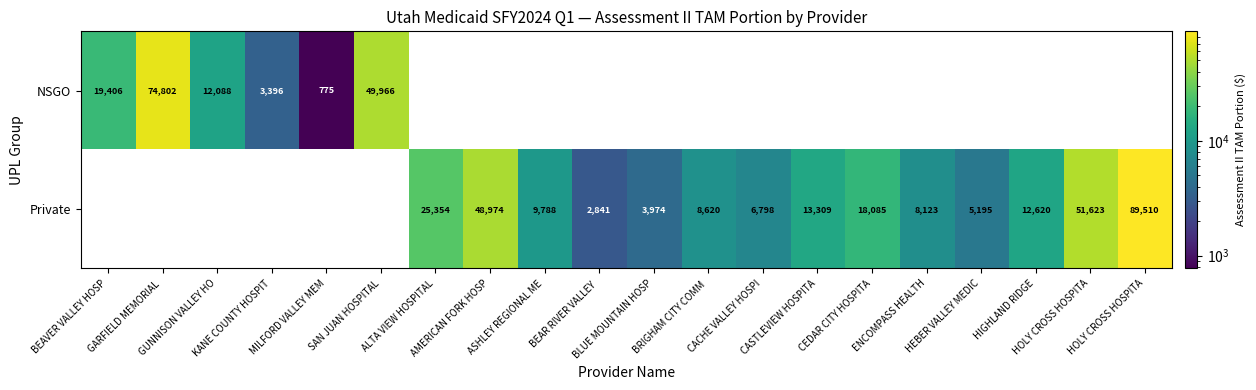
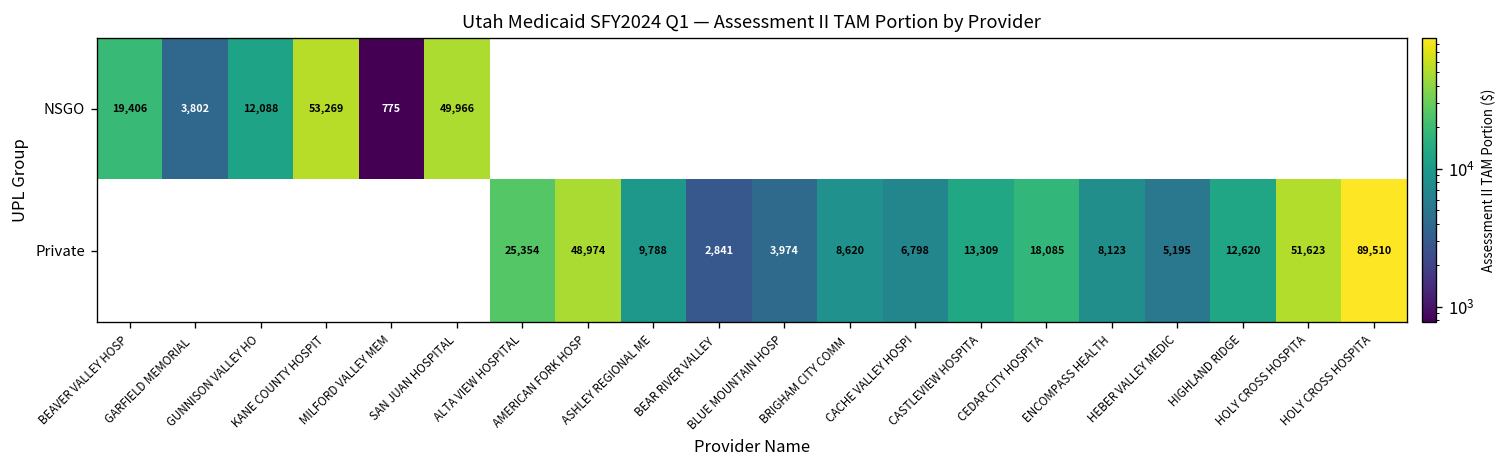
NSGO, GARFIELD MEMORIAL: 74,802 -> 3,802
NSGO, KANE COUNTY HOSPIT: 3,396 -> 53,269
